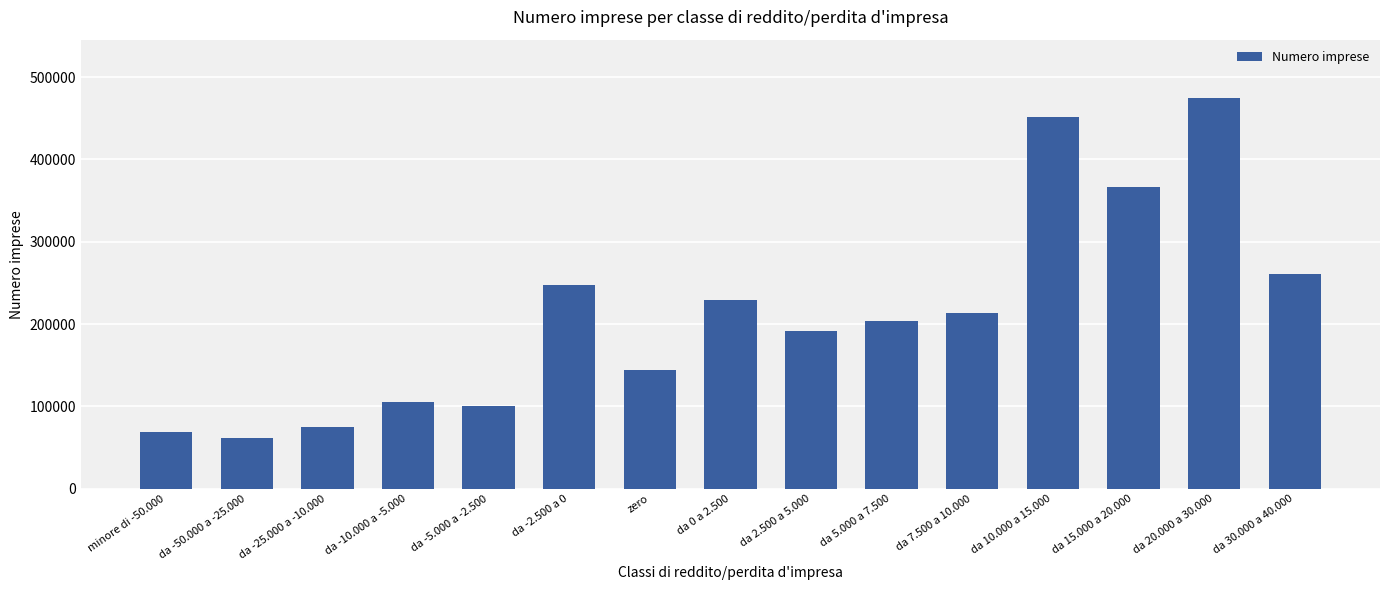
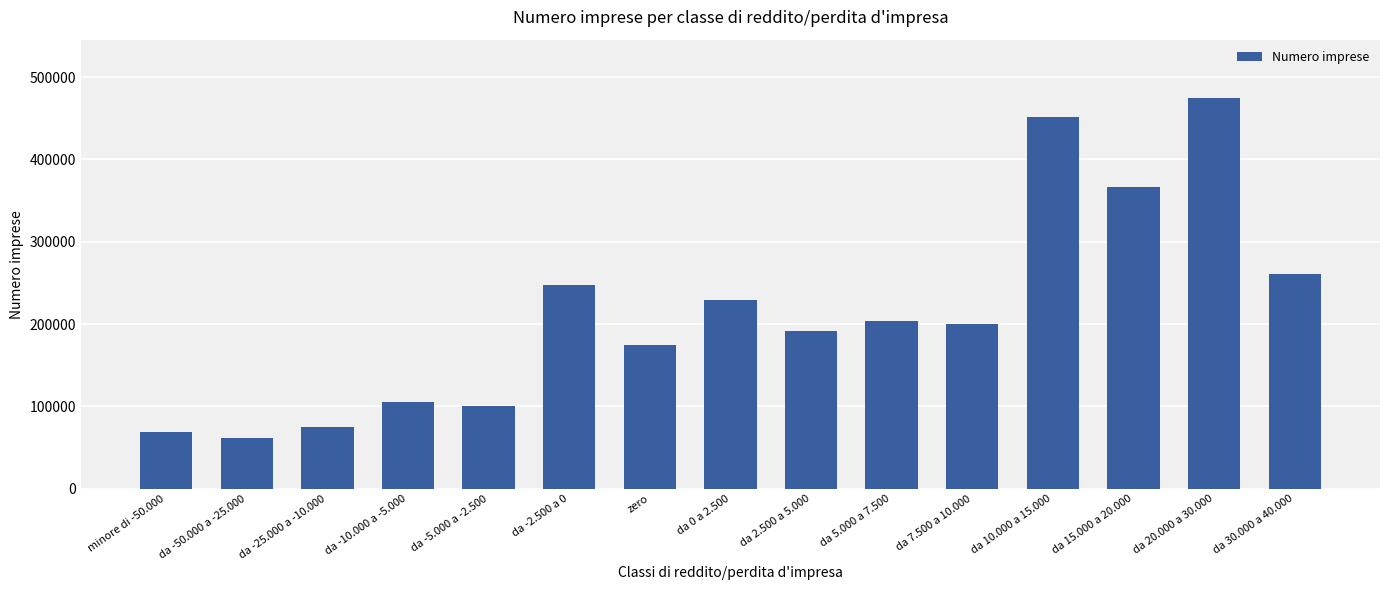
zero: 140000 -> 170000
da 7.500 a 10.000: 210000 -> 200000
